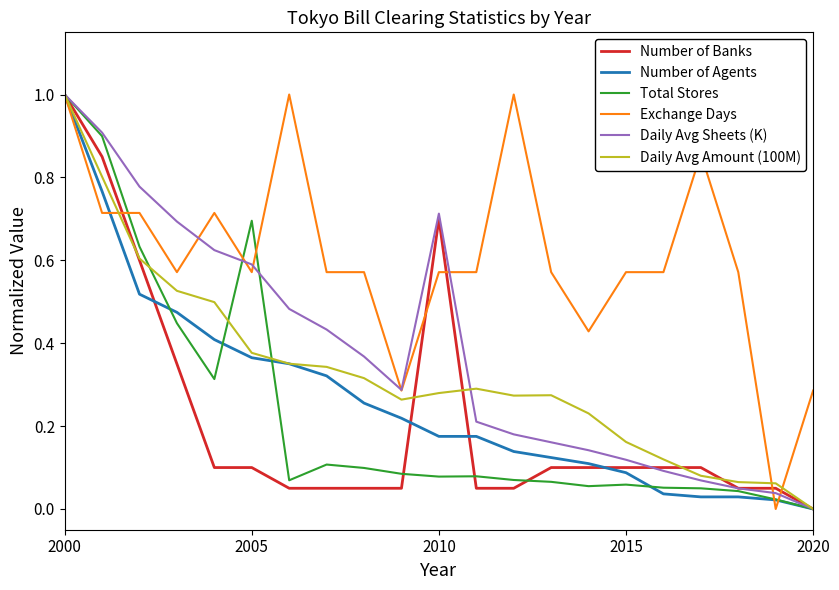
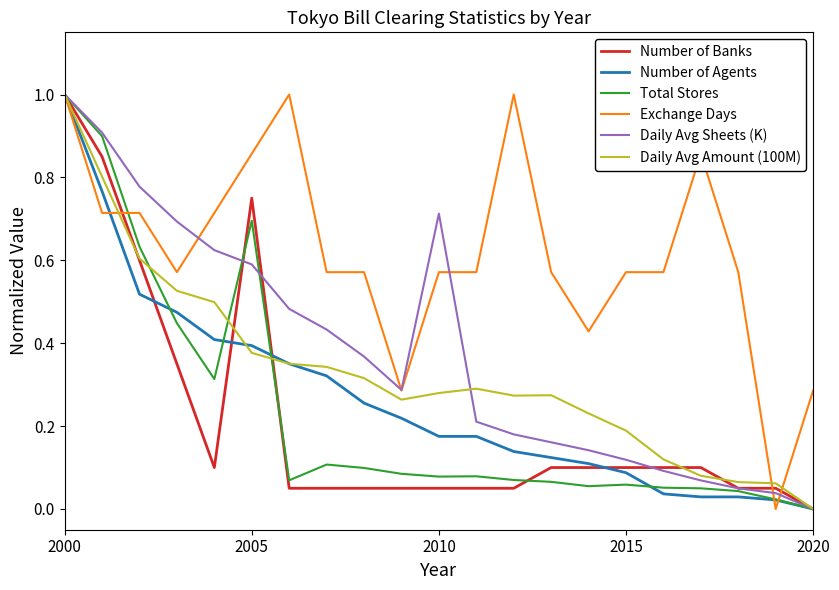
Number of Banks, 2005: 0.10 -> 0.75
Number of Agents, 2005: 0.36 -> 0.39
Exchange Days, 2005: 0.57 -> 0.86
Number of Banks, 2010: 0.70 -> 0.05
Daily Avg Amount (100M), 2015: 0.16 -> 0.19
